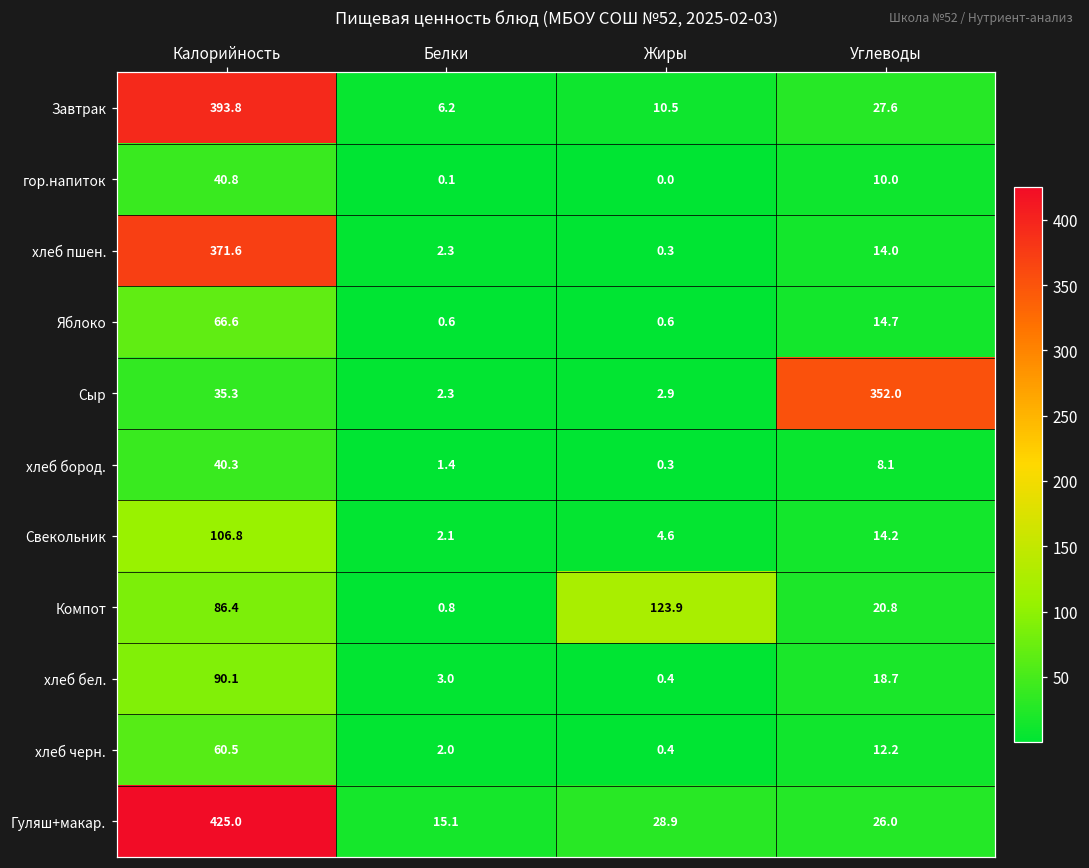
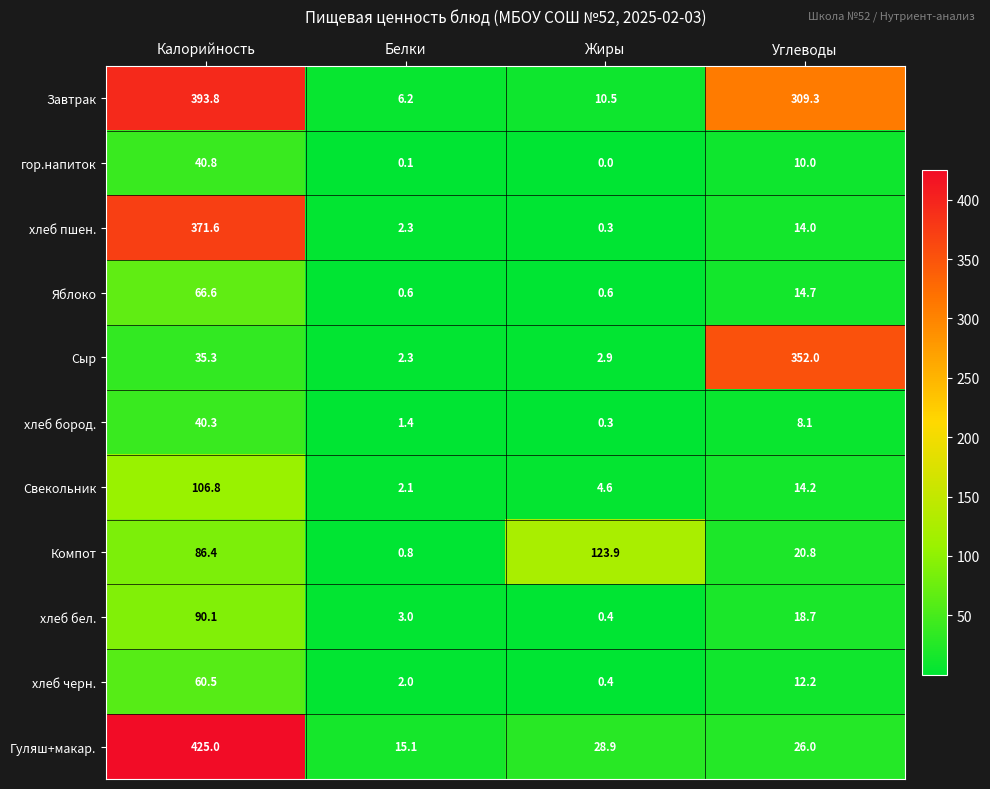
Завтрак, Углеводы: 27.6 -> 309.3
